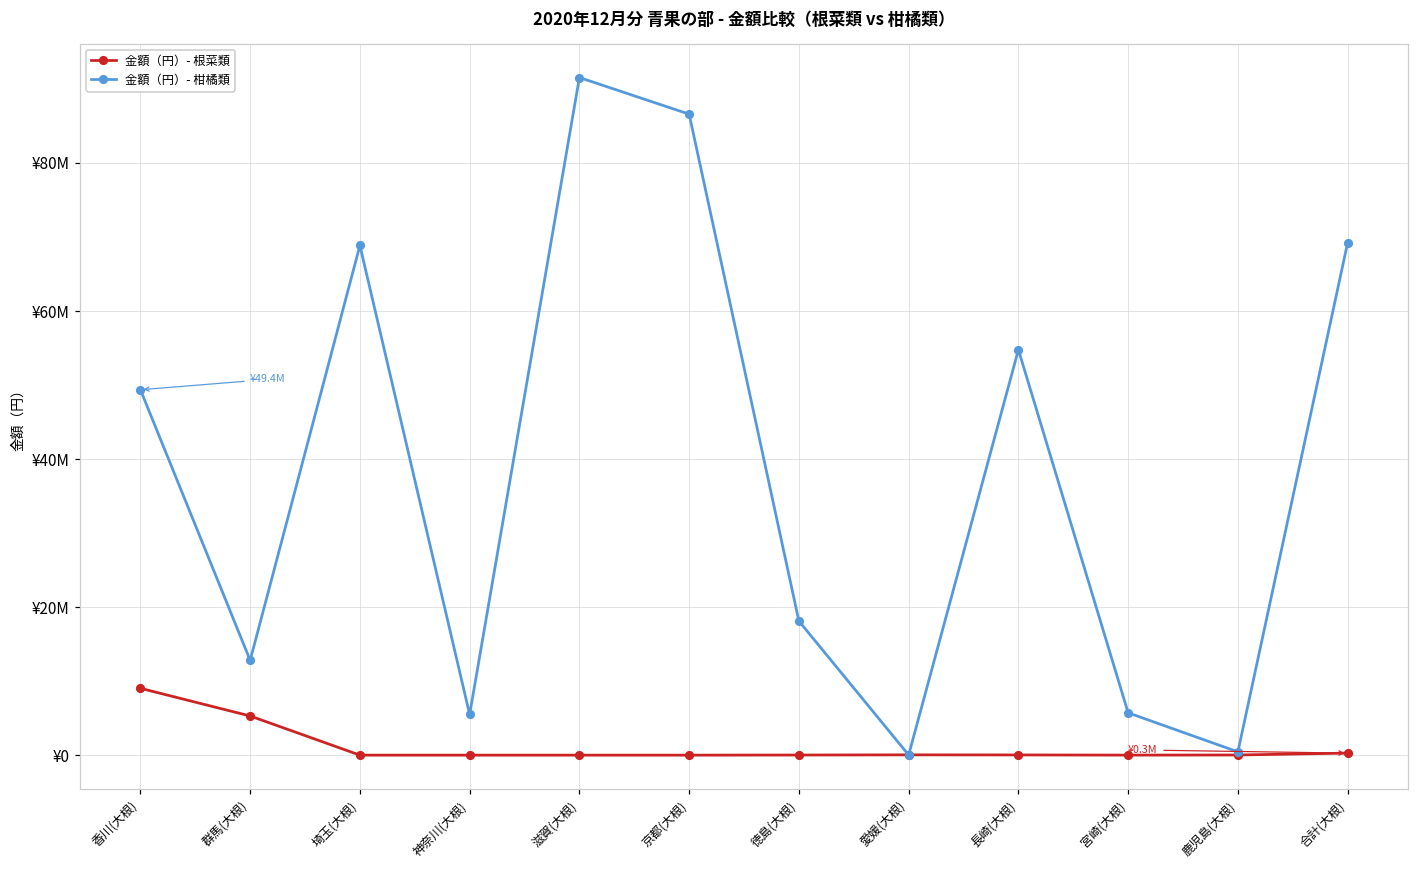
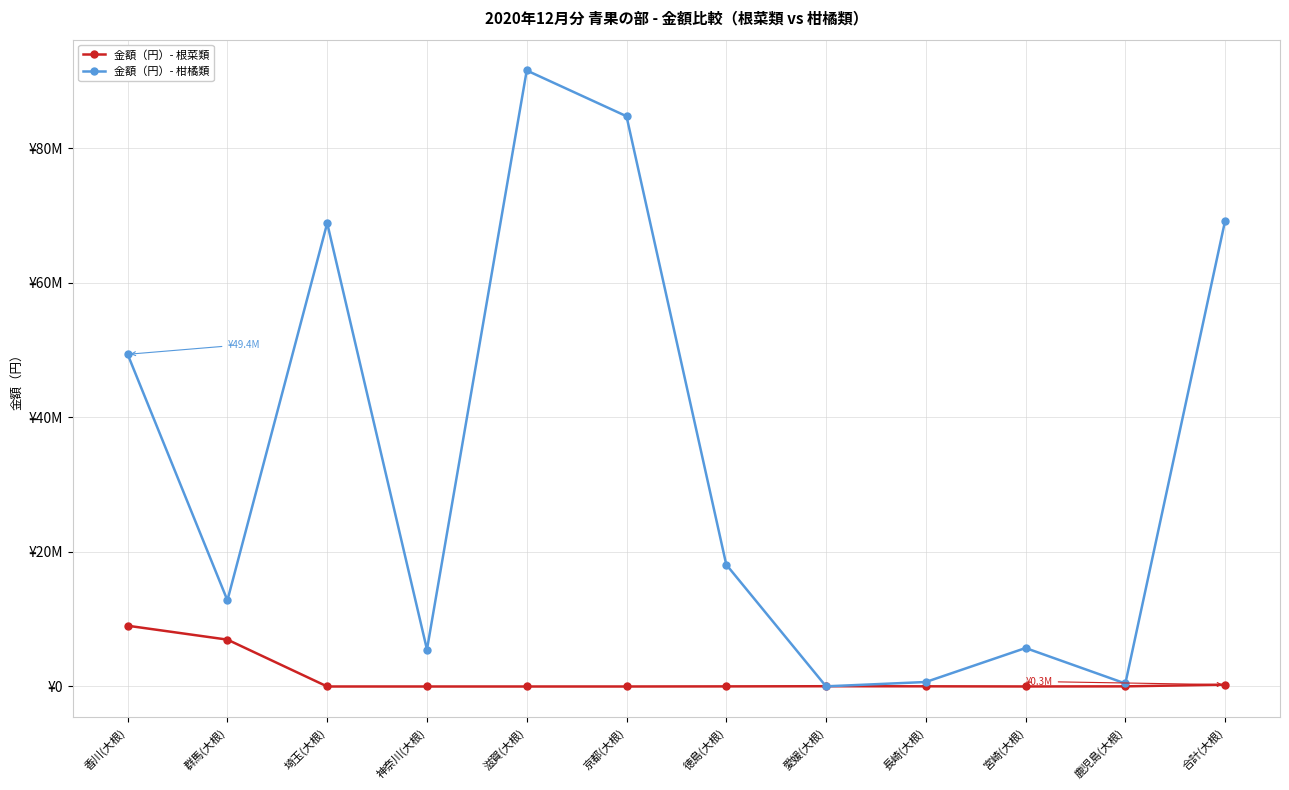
金額（円）- 根菜類, 群馬(大根): ¥5000000 -> ¥7000000
金額（円）- 柑橘類, 京都(大根): ¥87000000 -> ¥85000000
金額（円）- 柑橘類, 長崎(大根): ¥55000000 -> ¥1000000
